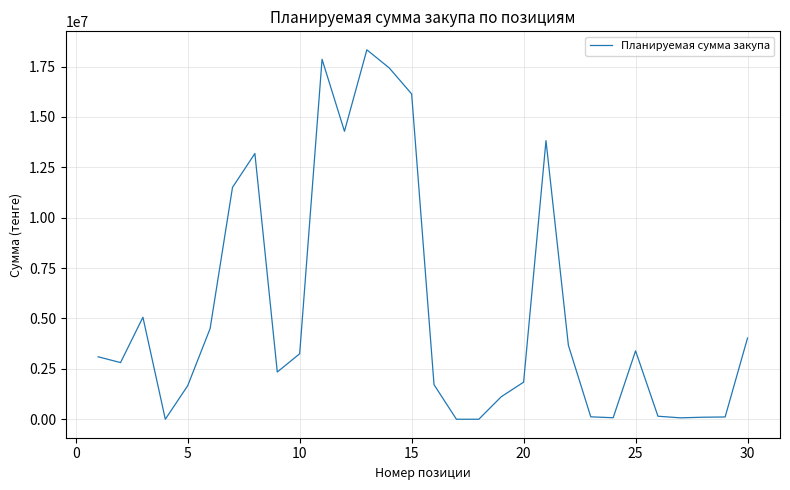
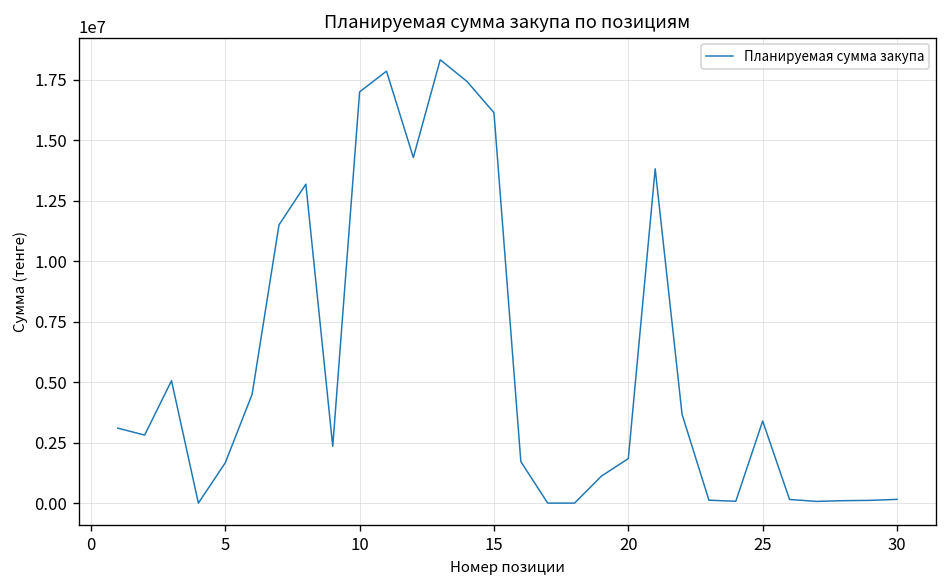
10: 3200000 -> 17000000
30: 4000000 -> 200000
